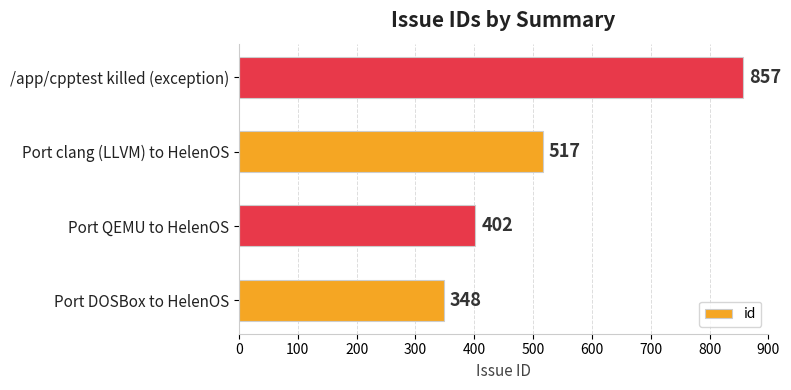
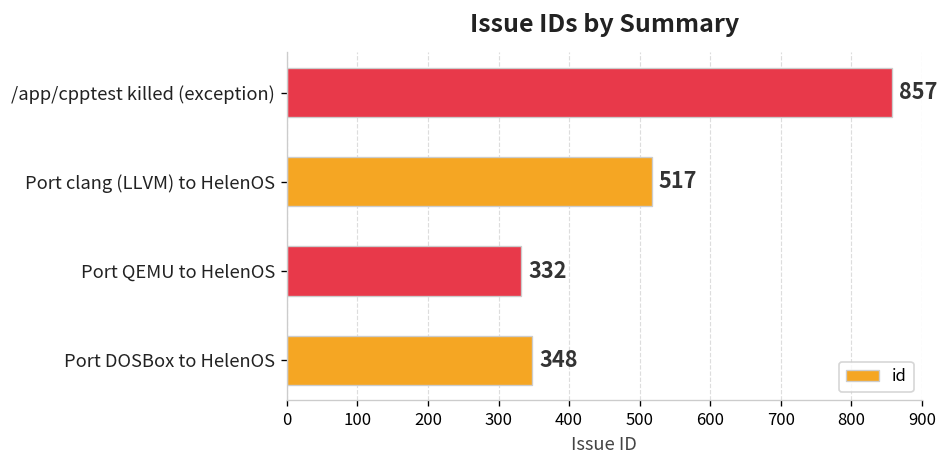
Port QEMU to HelenOS: 402 -> 332
